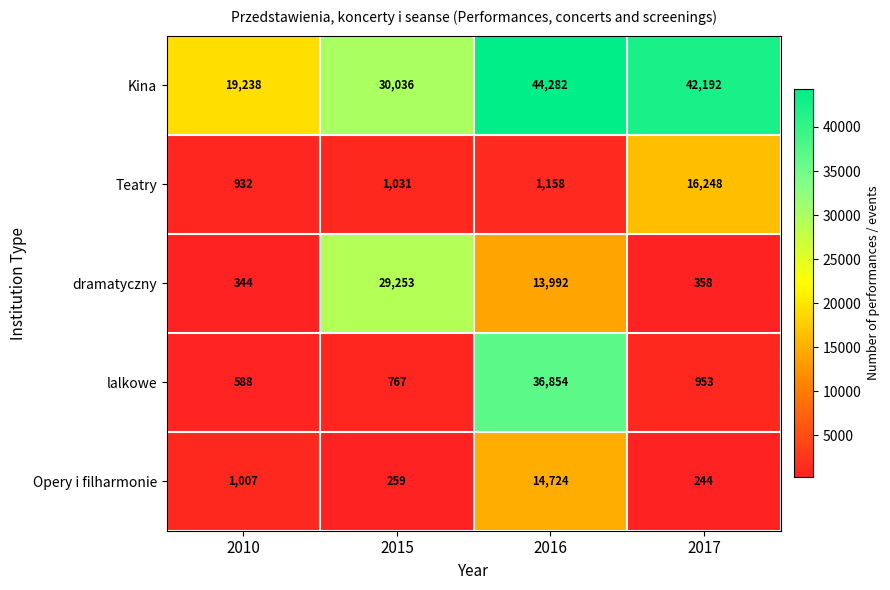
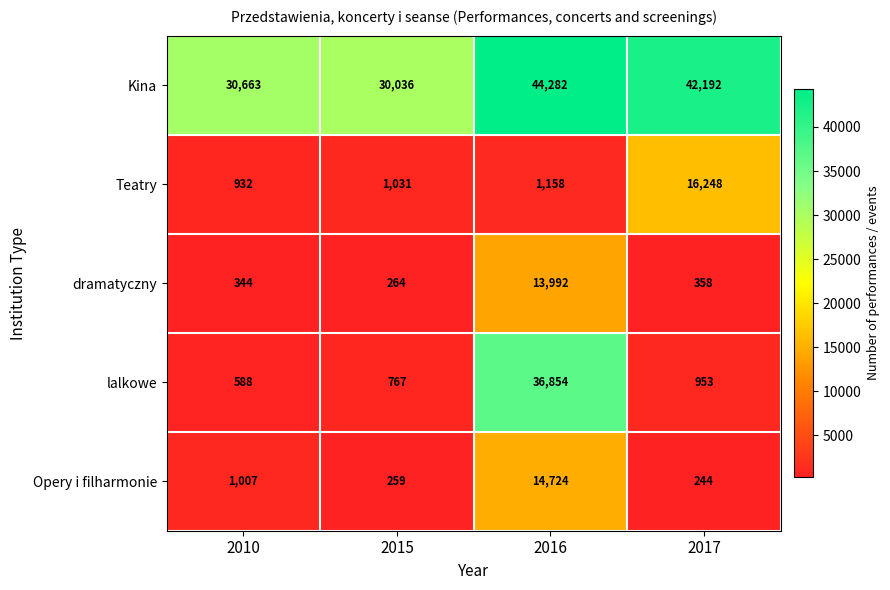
Kina, 2010: 19,238 -> 30,663
dramatyczny, 2015: 29,253 -> 264
